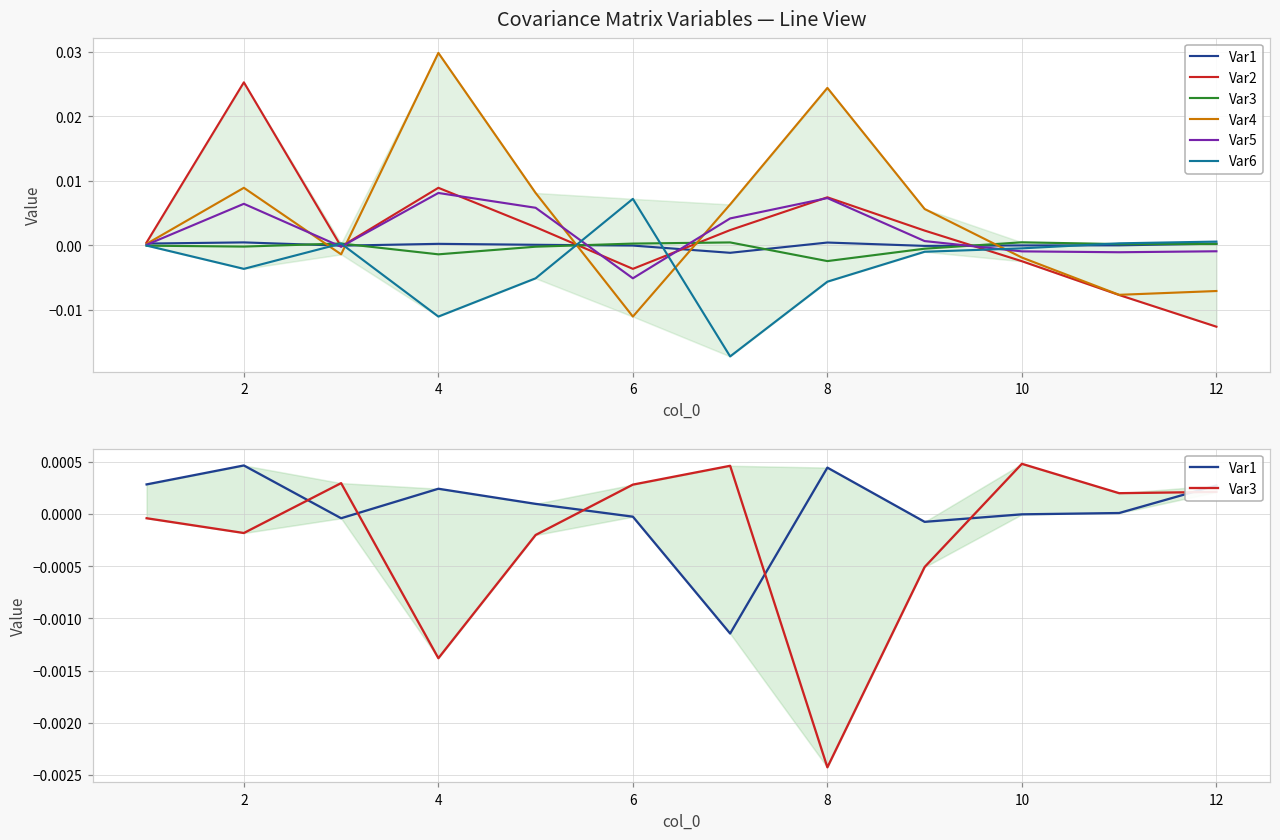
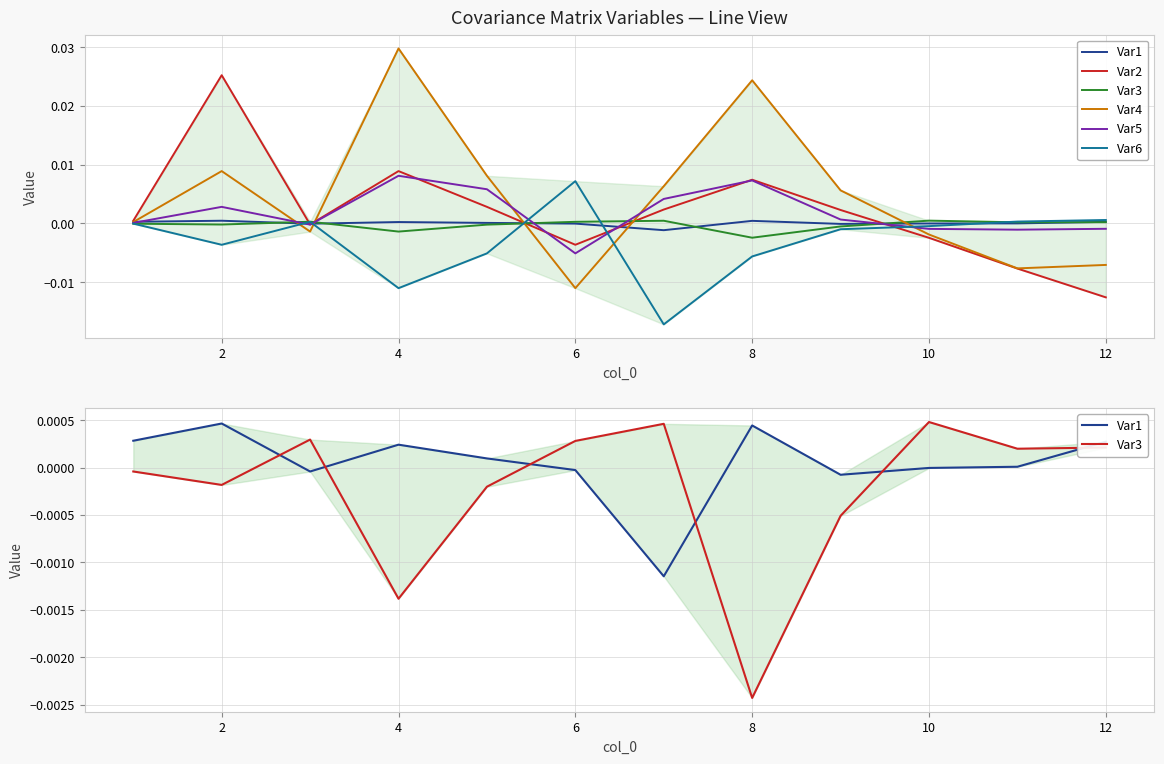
Covariance Matrix Variables — Line View, Var5, 2: 0.006 -> 0.003
